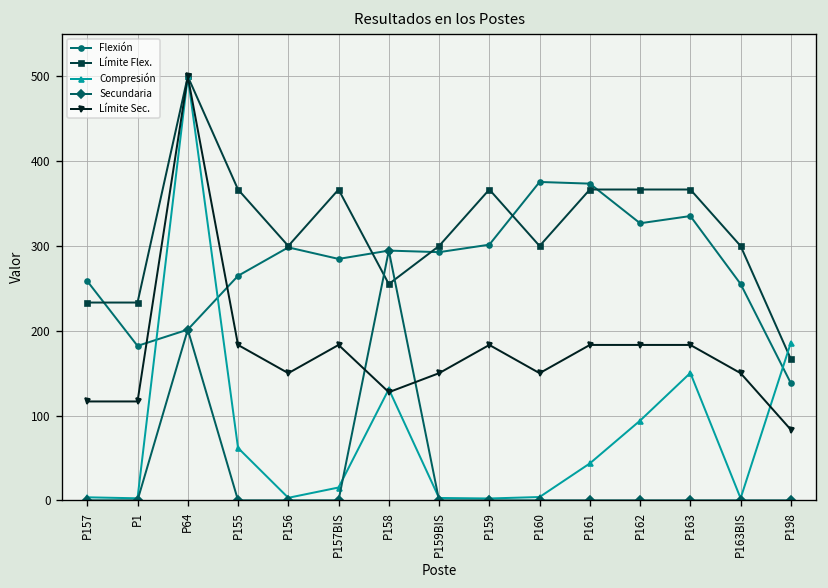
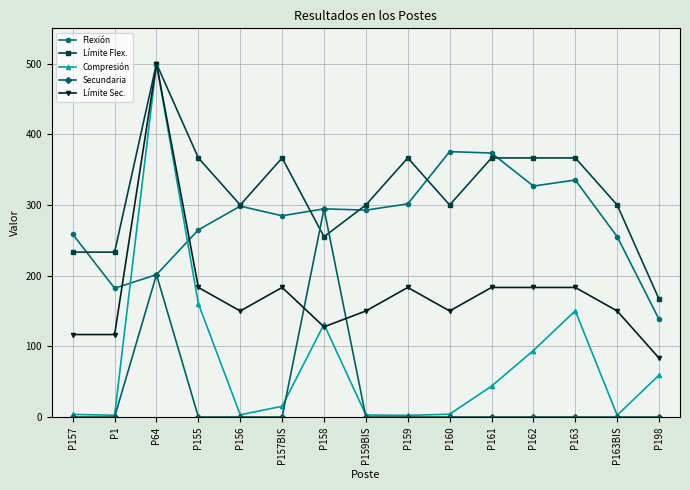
Compresión, P155: 60 -> 160
Compresión, P198: 190 -> 60
